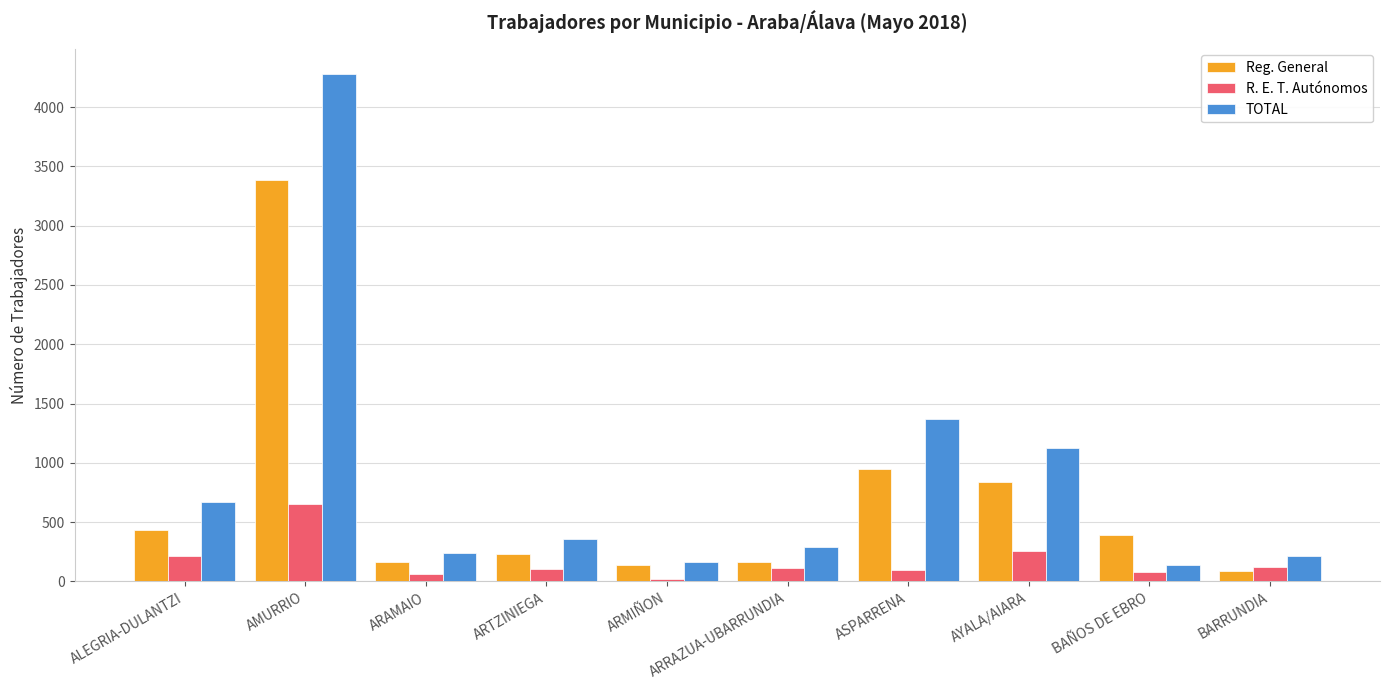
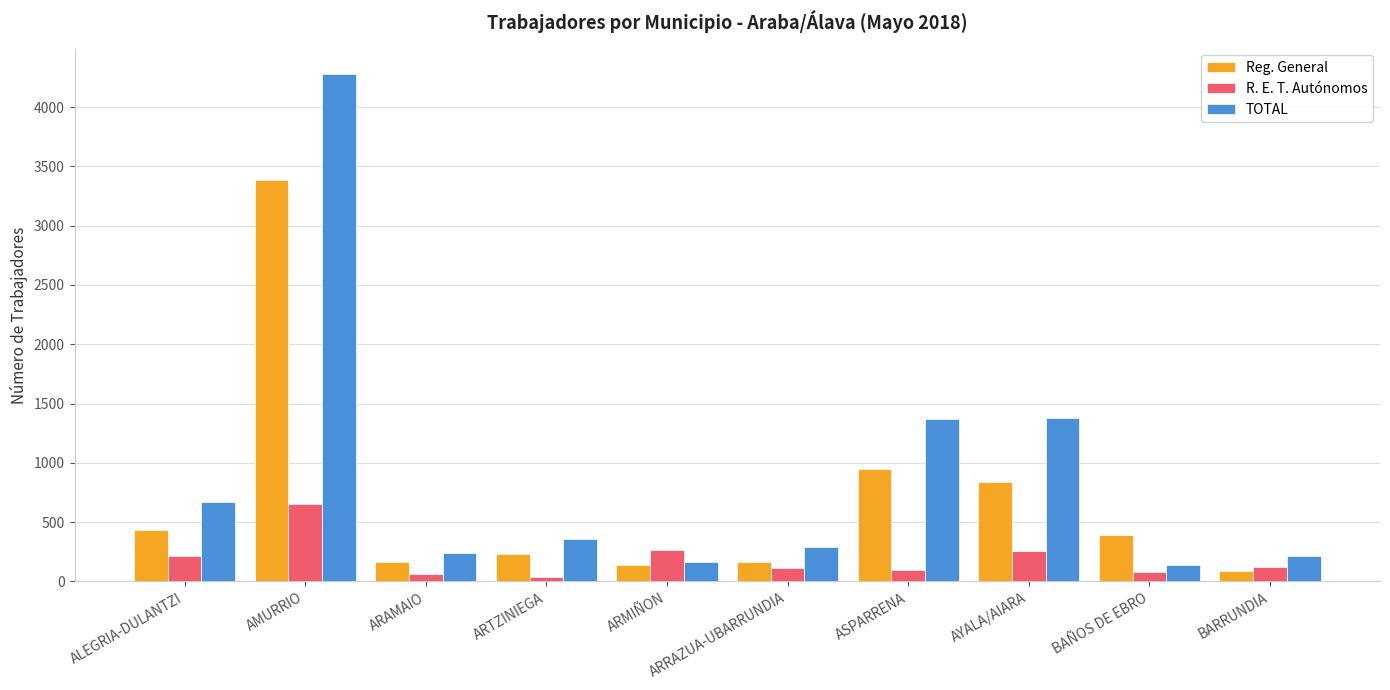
R. E. T. Autónomos, ARTZINIEGA: 110 -> 40
R. E. T. Autónomos, ARMIÑON: 20 -> 260
TOTAL, AYALA/AIARA: 1130 -> 1380
